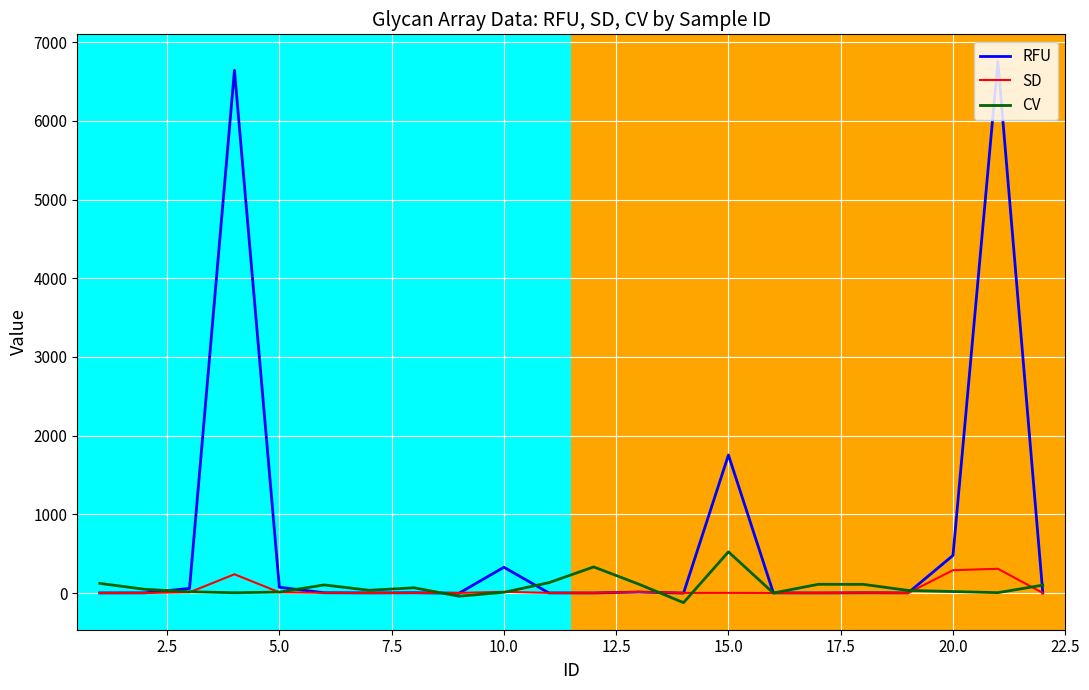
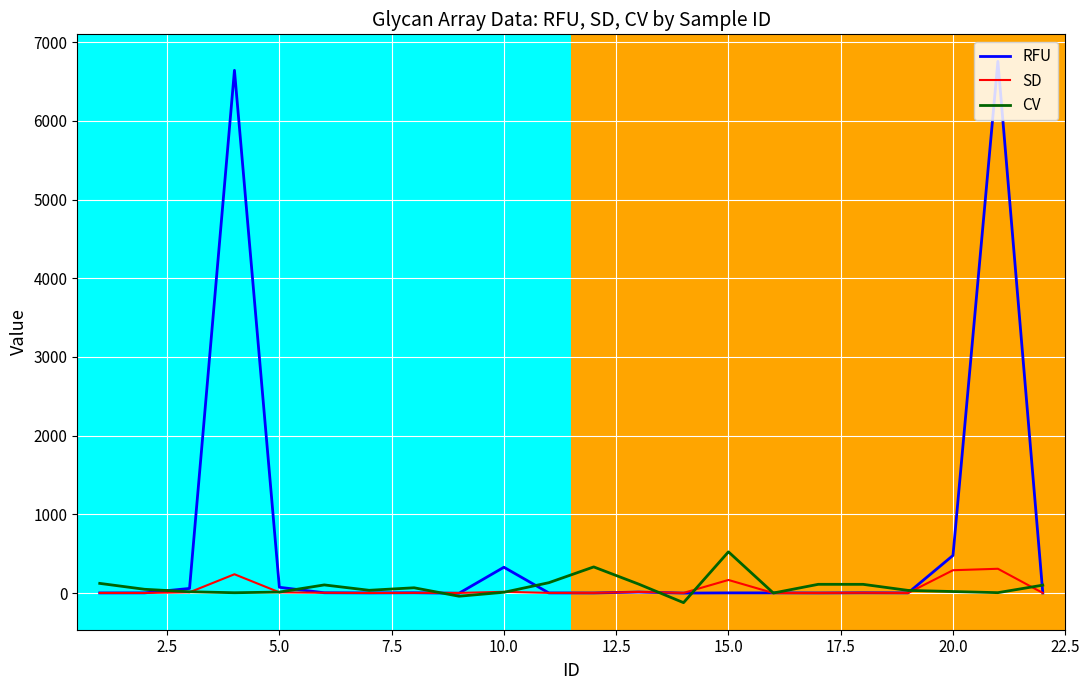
RFU, 15.0: 1800 -> 0
SD, 15.0: 0 -> 200
